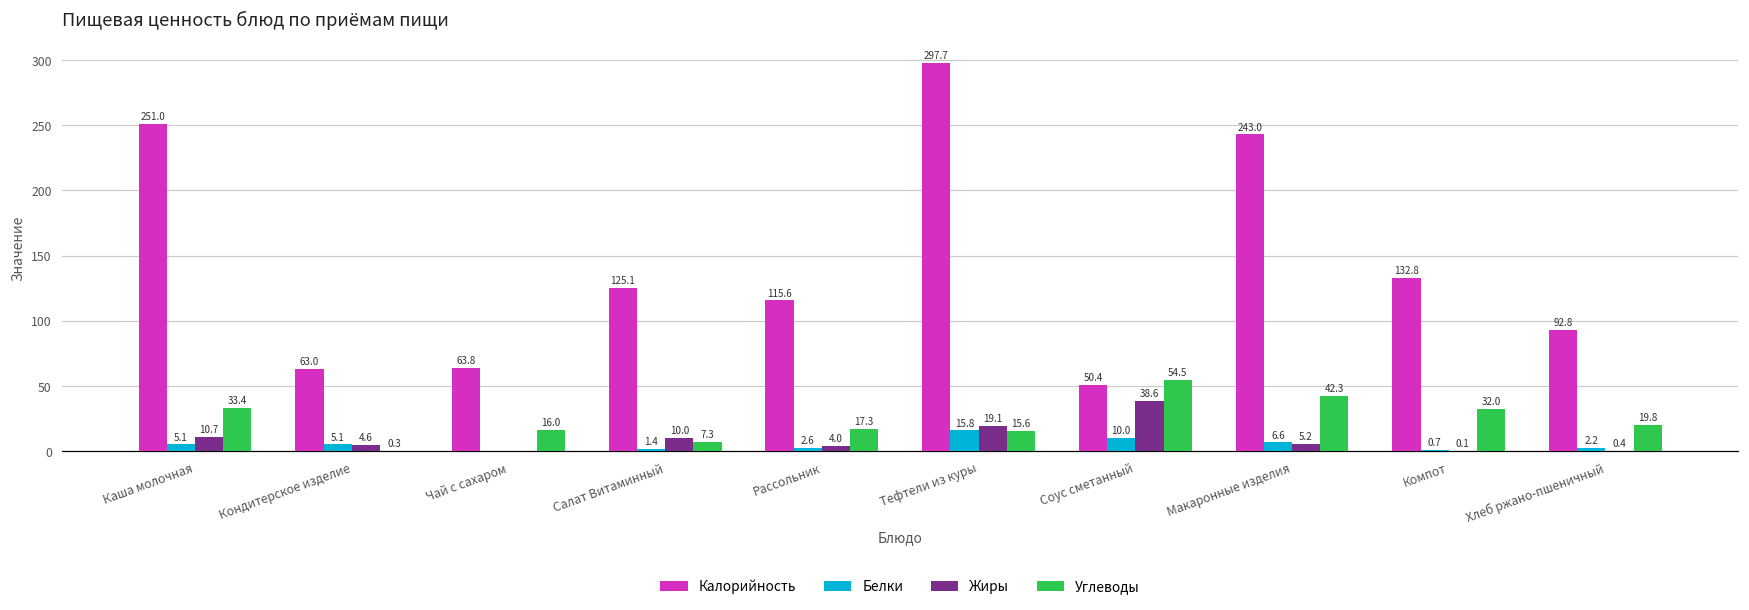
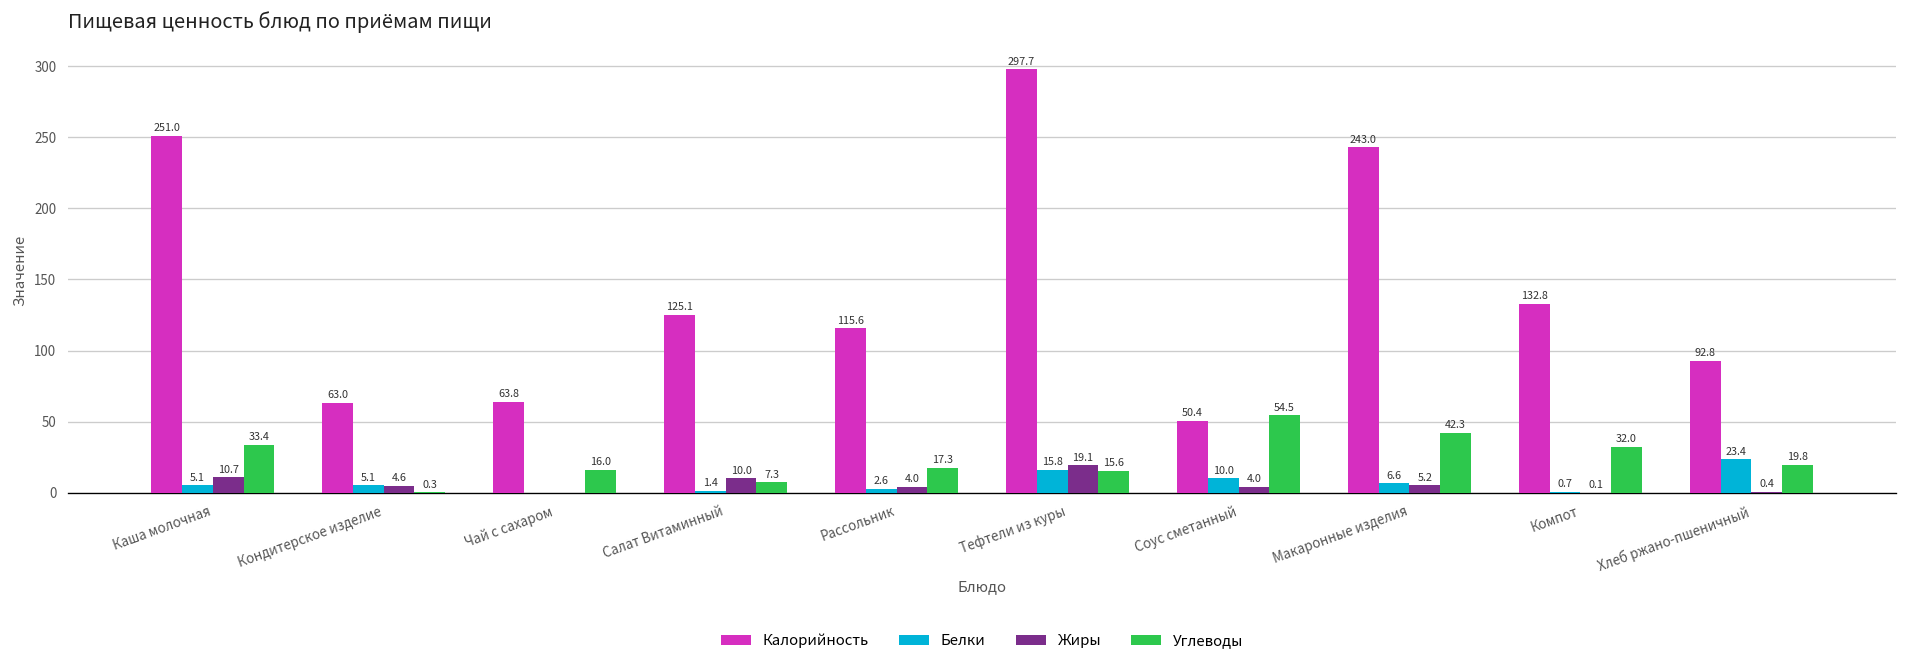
Жиры, Соус сметанный: 38.6 -> 4.0
Белки, Хлеб ржано-пшеничный: 2.2 -> 23.4
